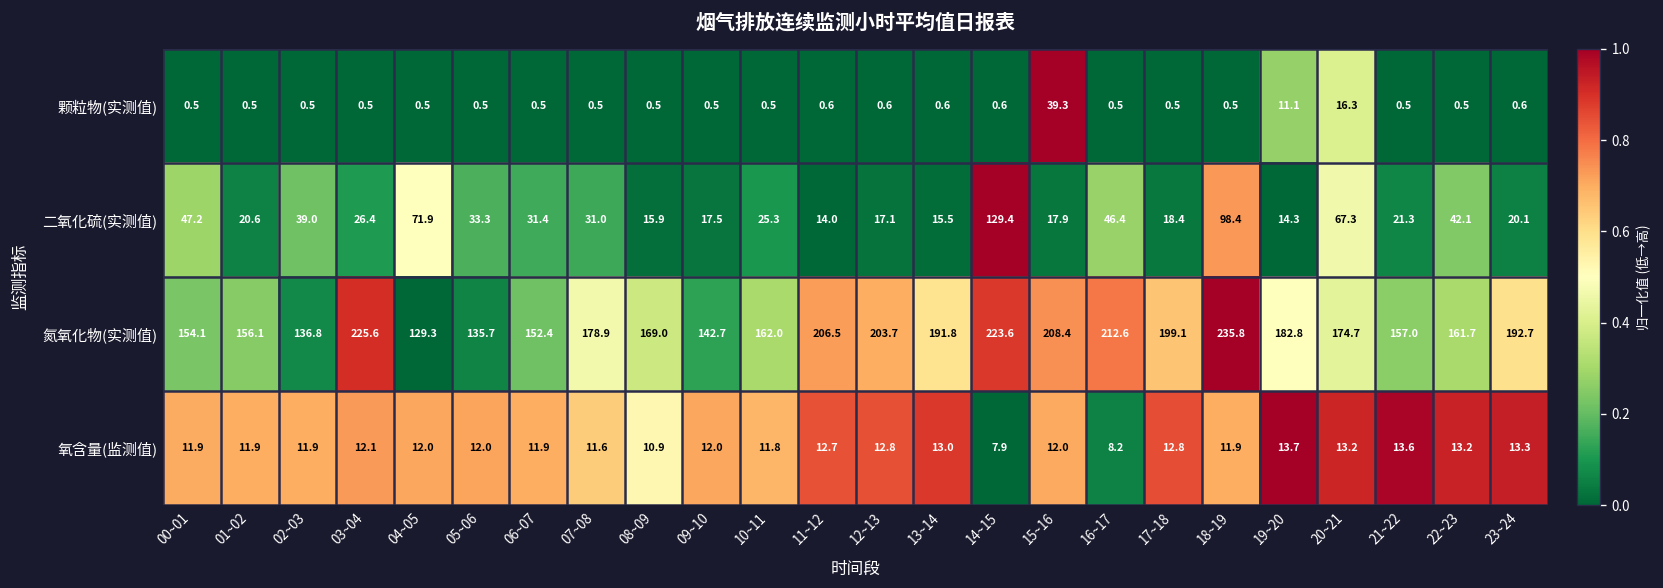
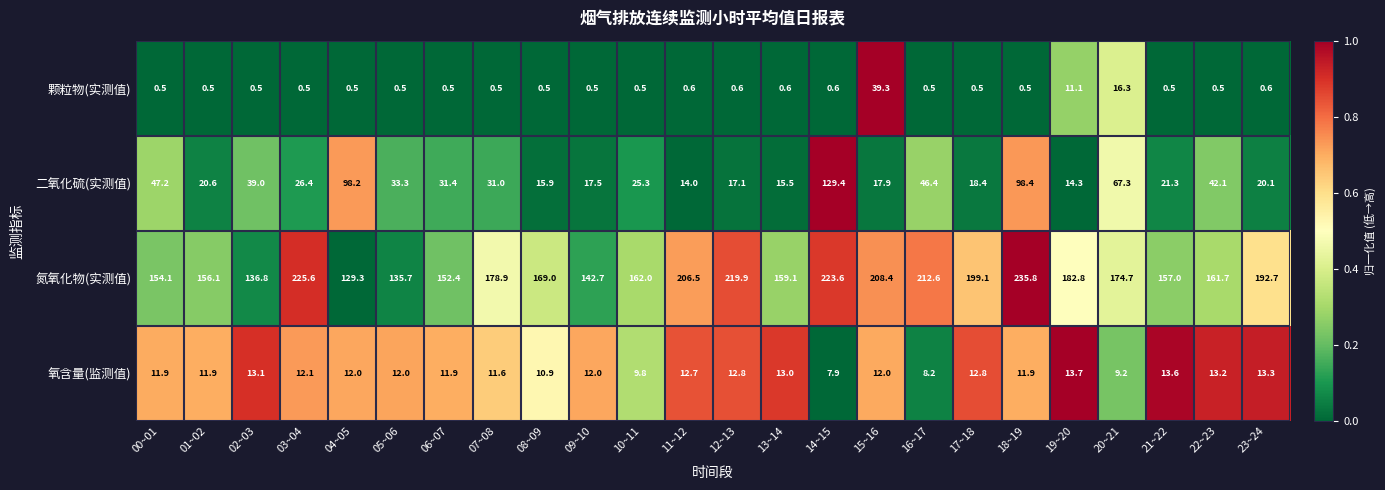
二氧化硫(实测值), 04~05: 71.9 -> 98.2
氮氧化物(实测值), 12~13: 203.7 -> 219.9
氮氧化物(实测值), 13~14: 191.8 -> 159.1
氧含量(监测值), 02~03: 11.9 -> 13.1
氧含量(监测值), 10~11: 11.8 -> 9.8
氧含量(监测值), 20~21: 13.2 -> 9.2
